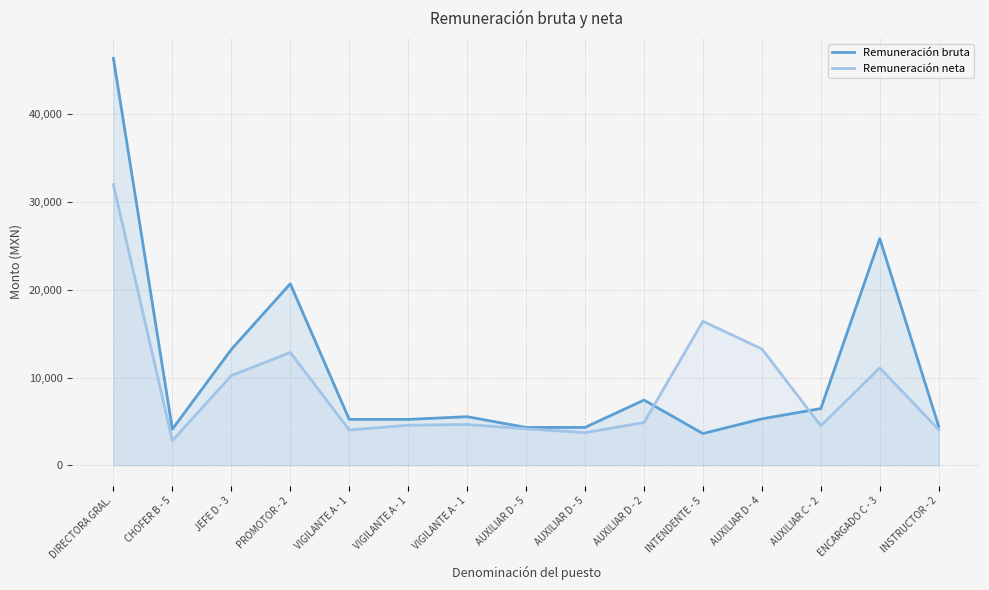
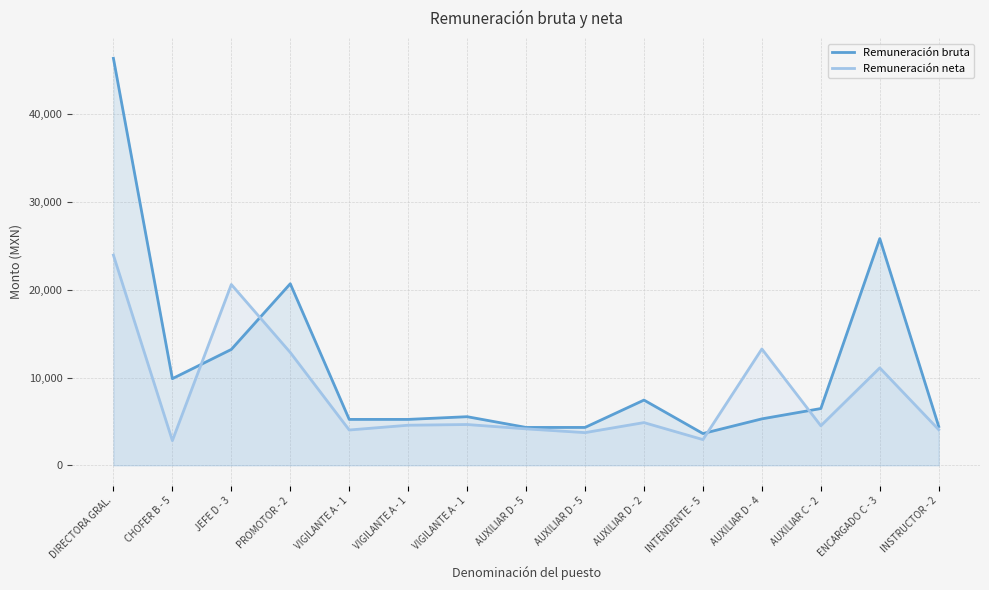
Remuneración neta, DIRECTORA GRAL.: 32,000 -> 24,000
Remuneración bruta, CHOFER B - 5: 4,000 -> 10,000
Remuneración neta, JEFE D - 3: 10,000 -> 21,000
Remuneración neta, INTENDENTE - 5: 16,000 -> 3,000
